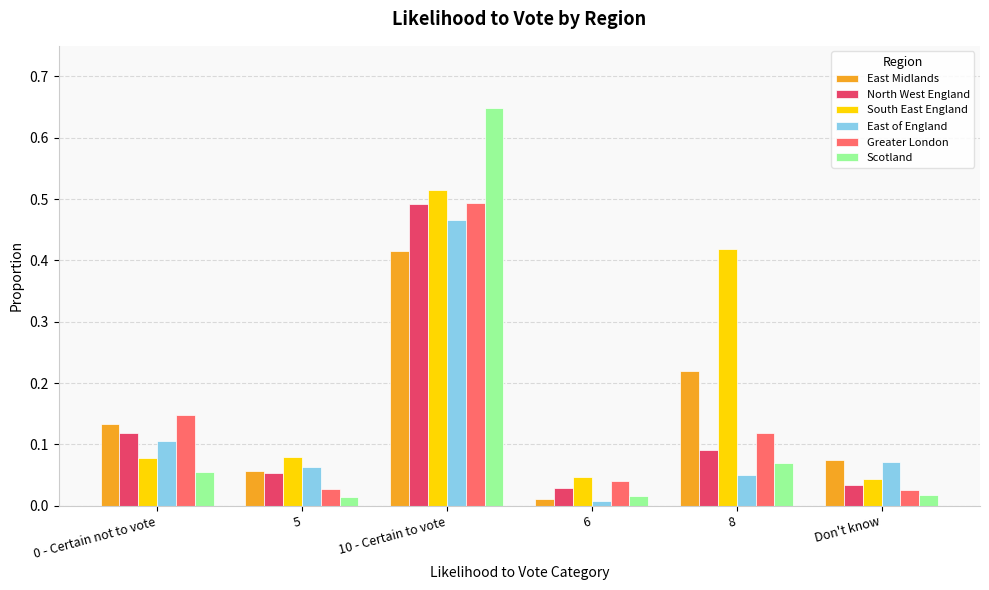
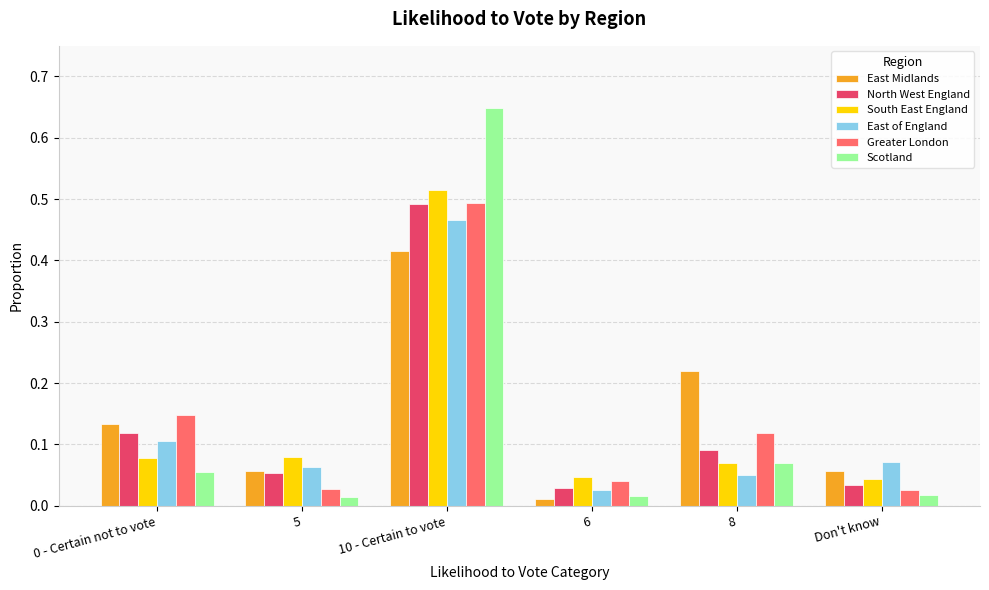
East of England, 6: 0.01 -> 0.03
South East England, 8: 0.42 -> 0.07
East Midlands, Don't know: 0.07 -> 0.06
